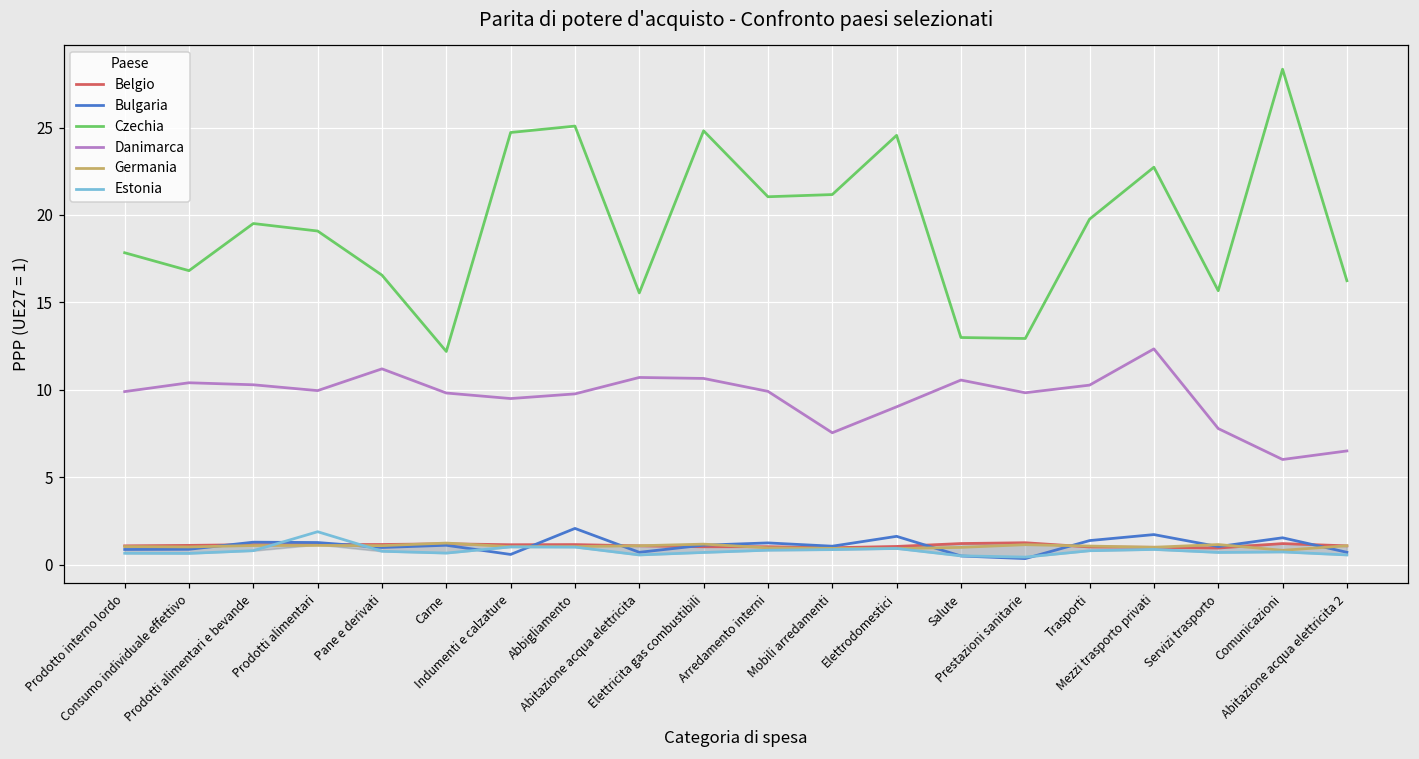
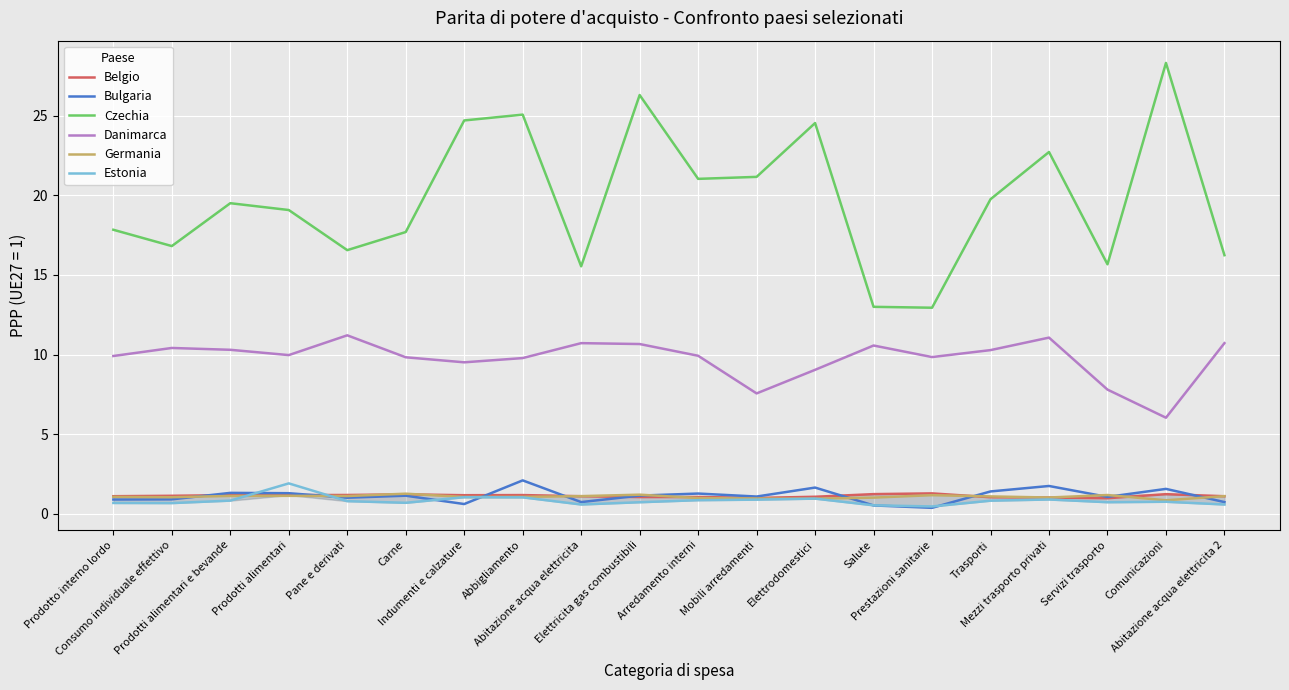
Czechia, Carne: 12.2 -> 17.7
Czechia, Elettricita gas combustibili: 24.8 -> 26.3
Danimarca, Mezzi trasporto privati: 12.3 -> 11.1
Danimarca, Abitazione acqua elettricita 2: 6.5 -> 10.7
